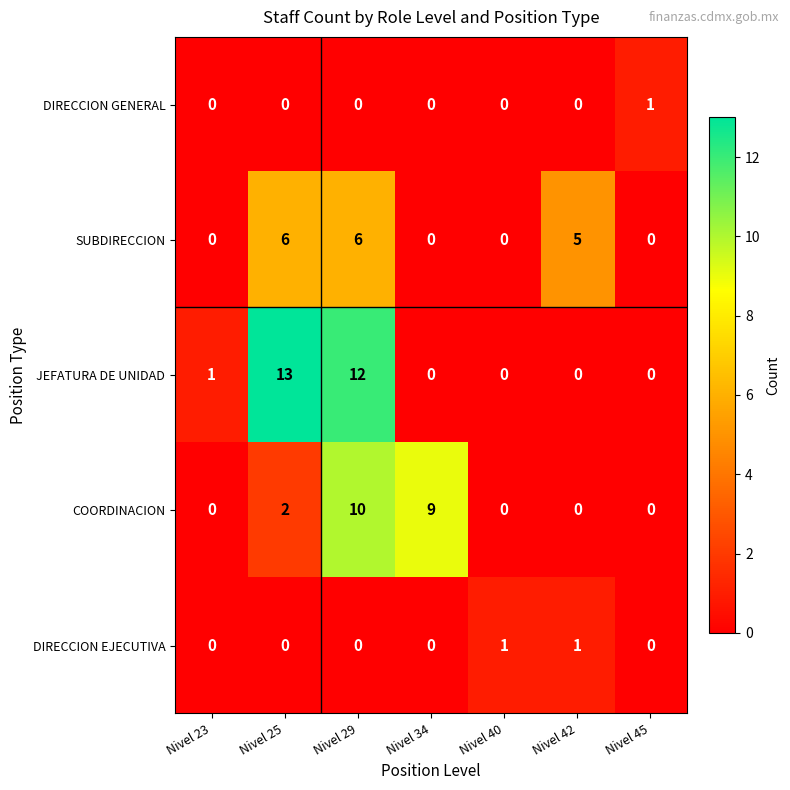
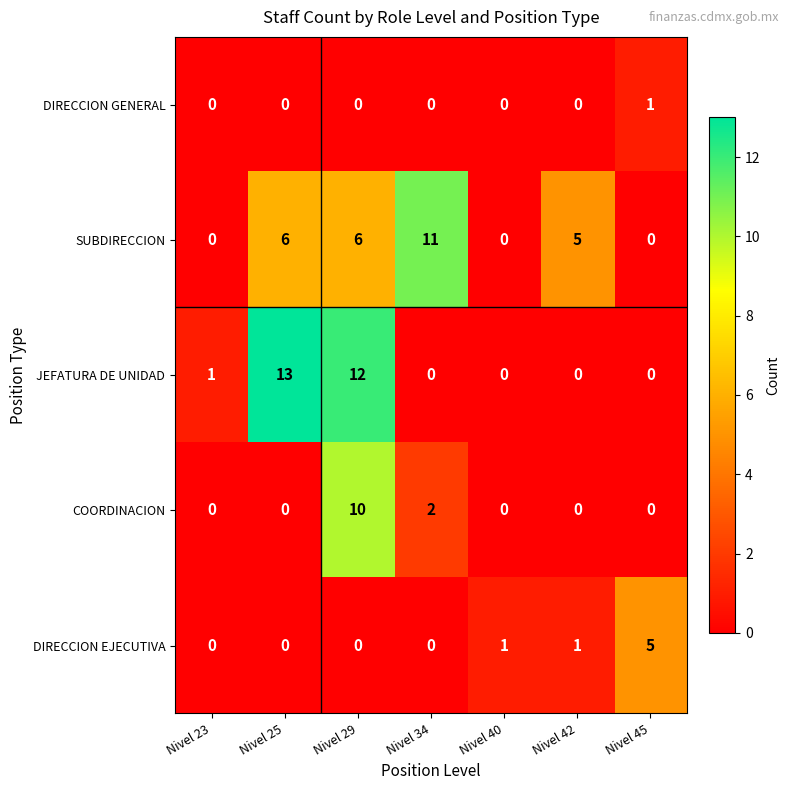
SUBDIRECCION, Nivel 34: 0 -> 11
COORDINACION, Nivel 25: 2 -> 0
COORDINACION, Nivel 34: 9 -> 2
DIRECCION EJECUTIVA, Nivel 45: 0 -> 5
